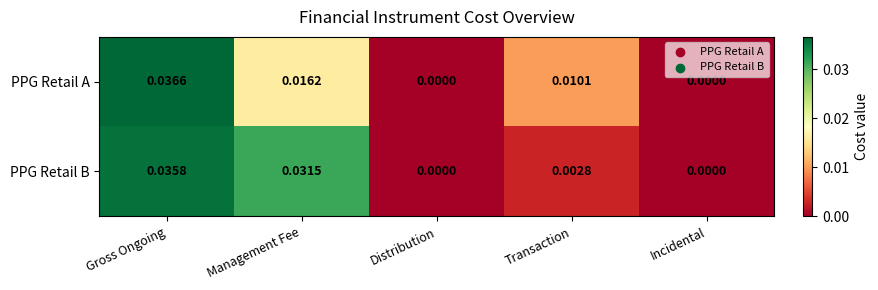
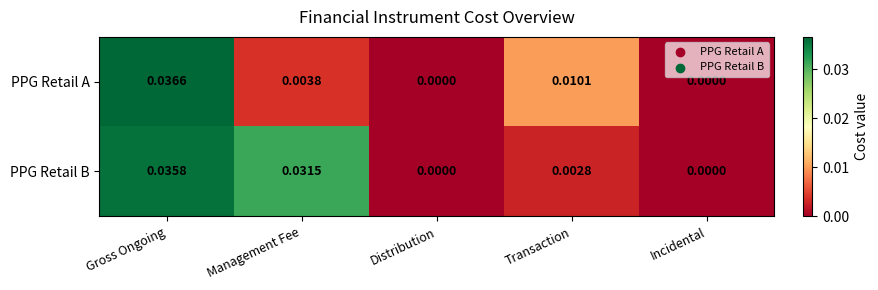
PPG Retail A, Management Fee: 0.0162 -> 0.0038
